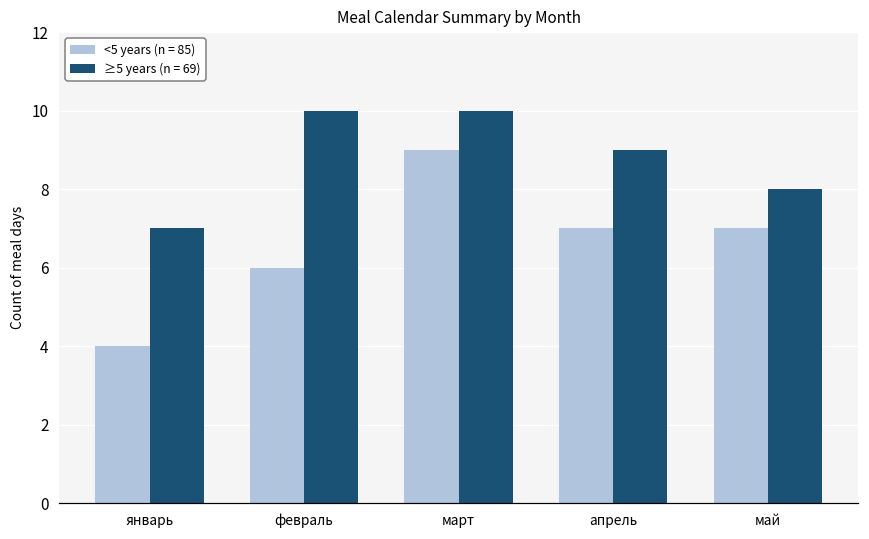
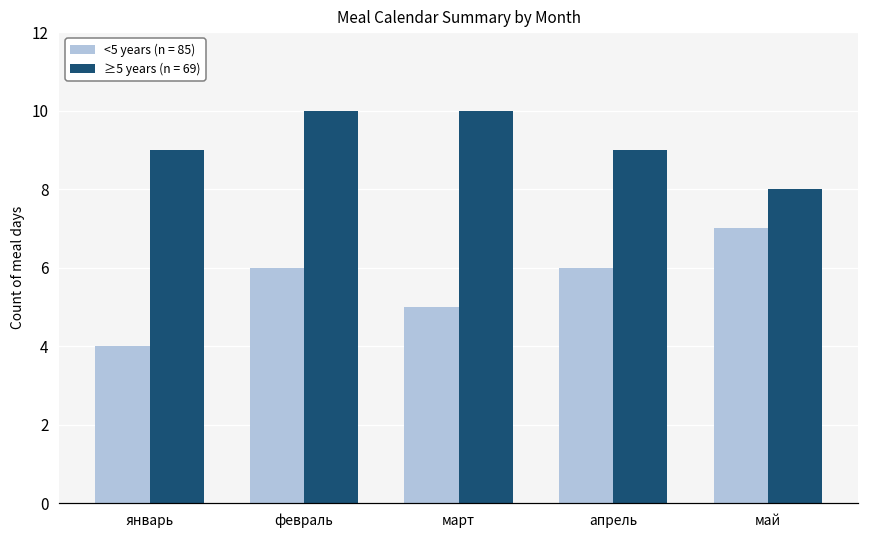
≥5 years (n = 69), январь: 7 -> 9
<5 years (n = 85), март: 9 -> 5
<5 years (n = 85), апрель: 7 -> 6
